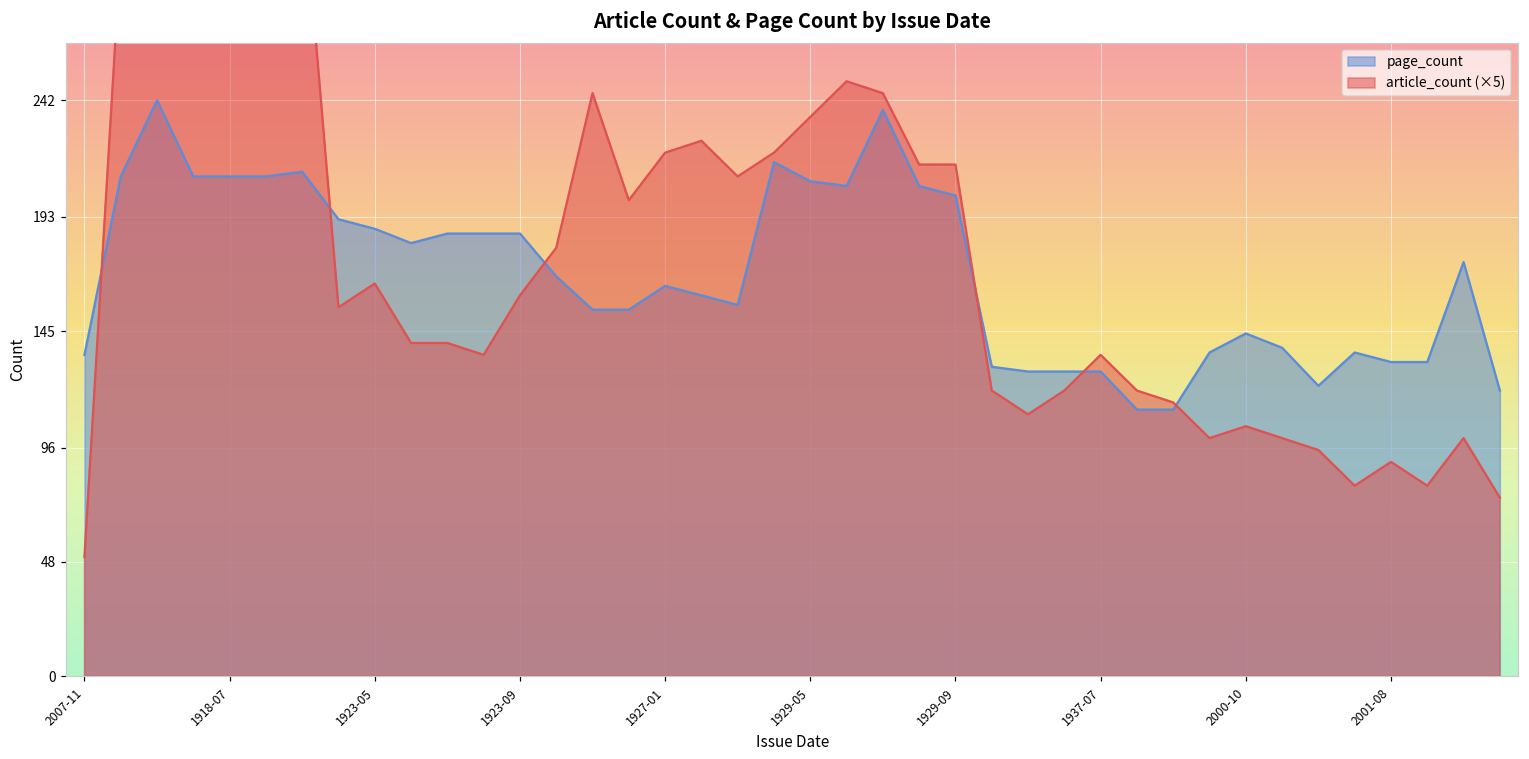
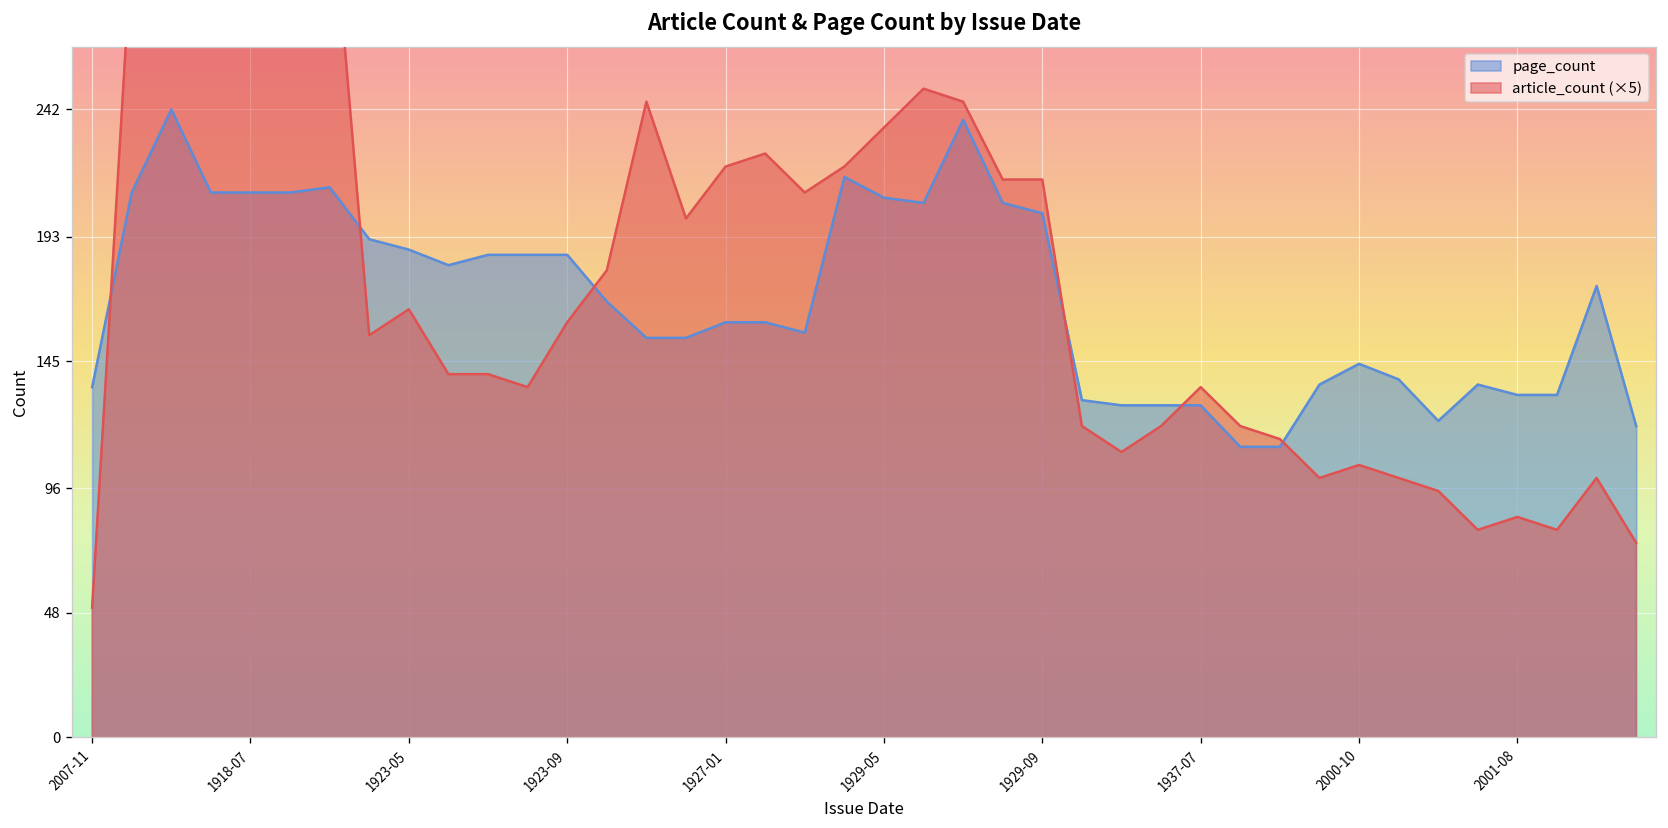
page_count, 1927-01: 164 -> 160
article_count (×5), 2001-08: 90 -> 85
